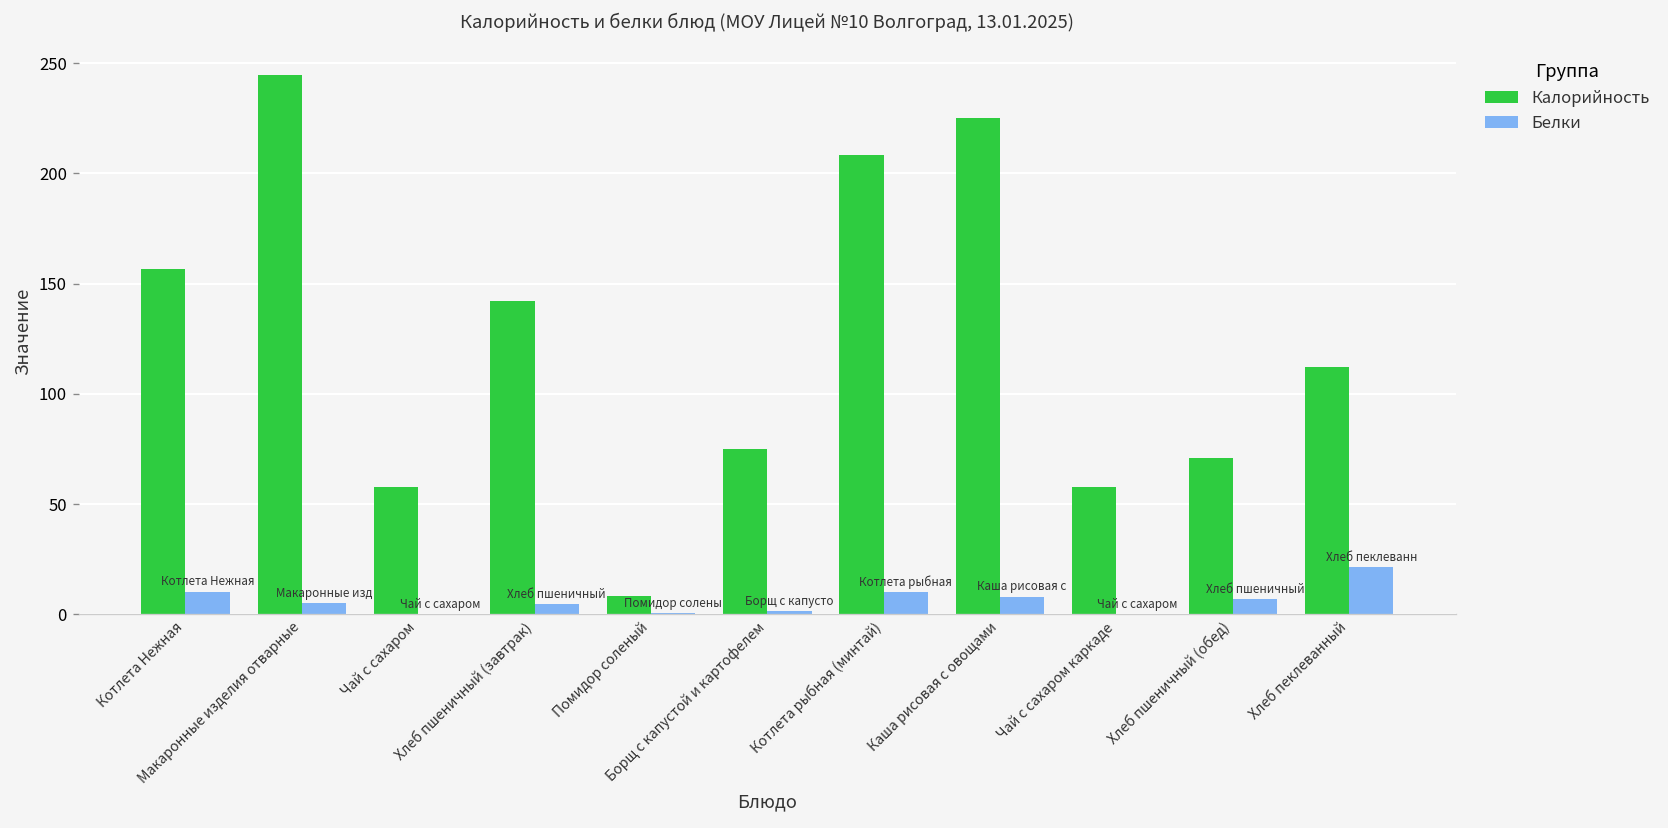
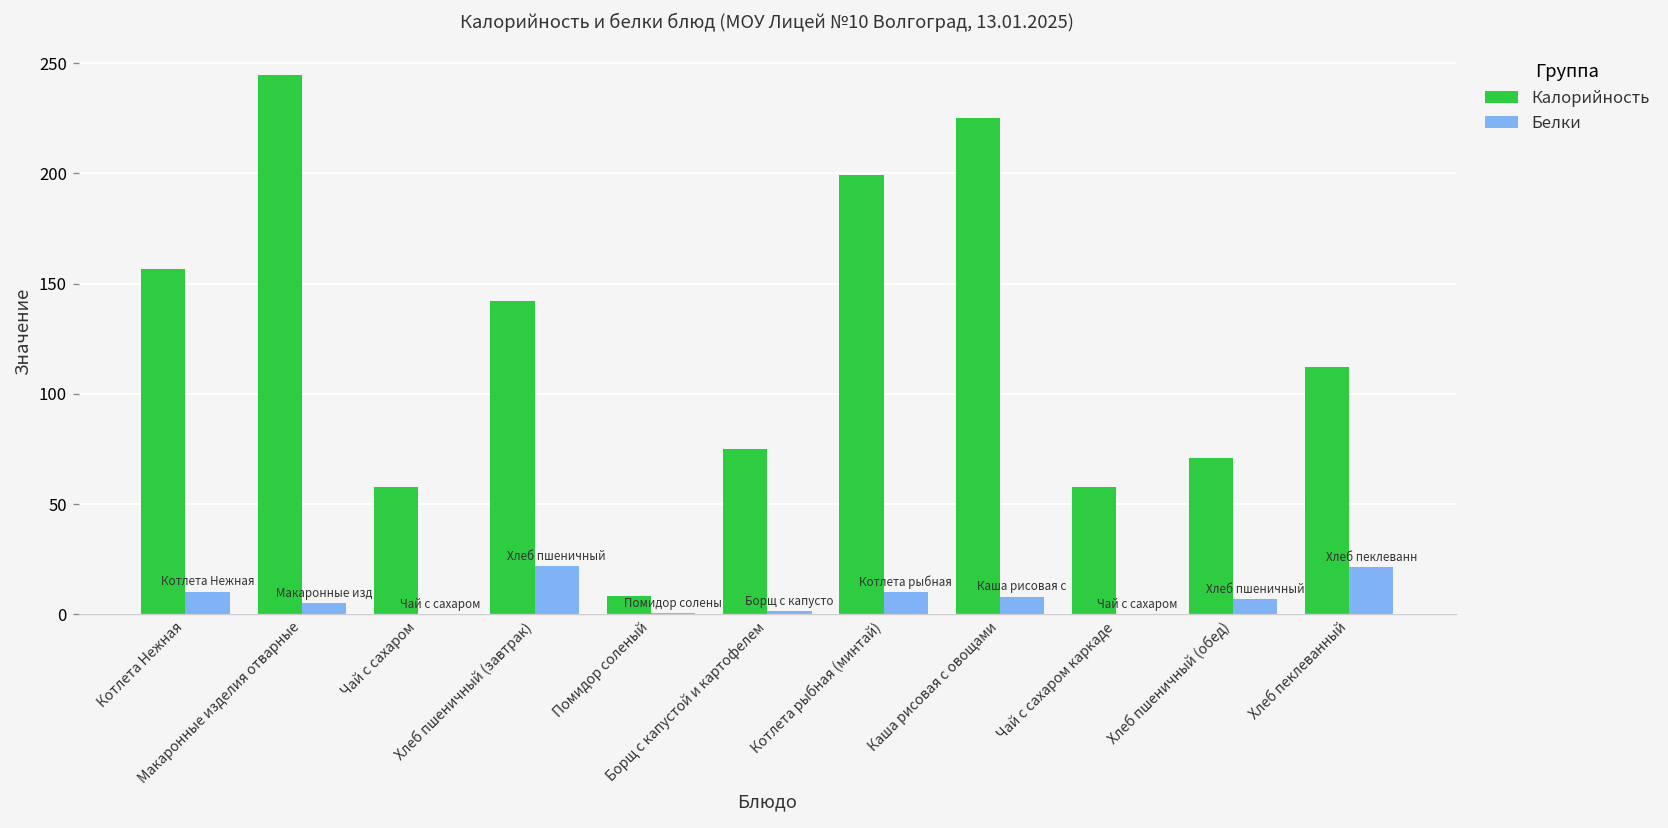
Белки, Хлеб пшеничный (завтрак): 5 -> 22
Калорийность, Котлета рыбная (минтай): 208 -> 199
